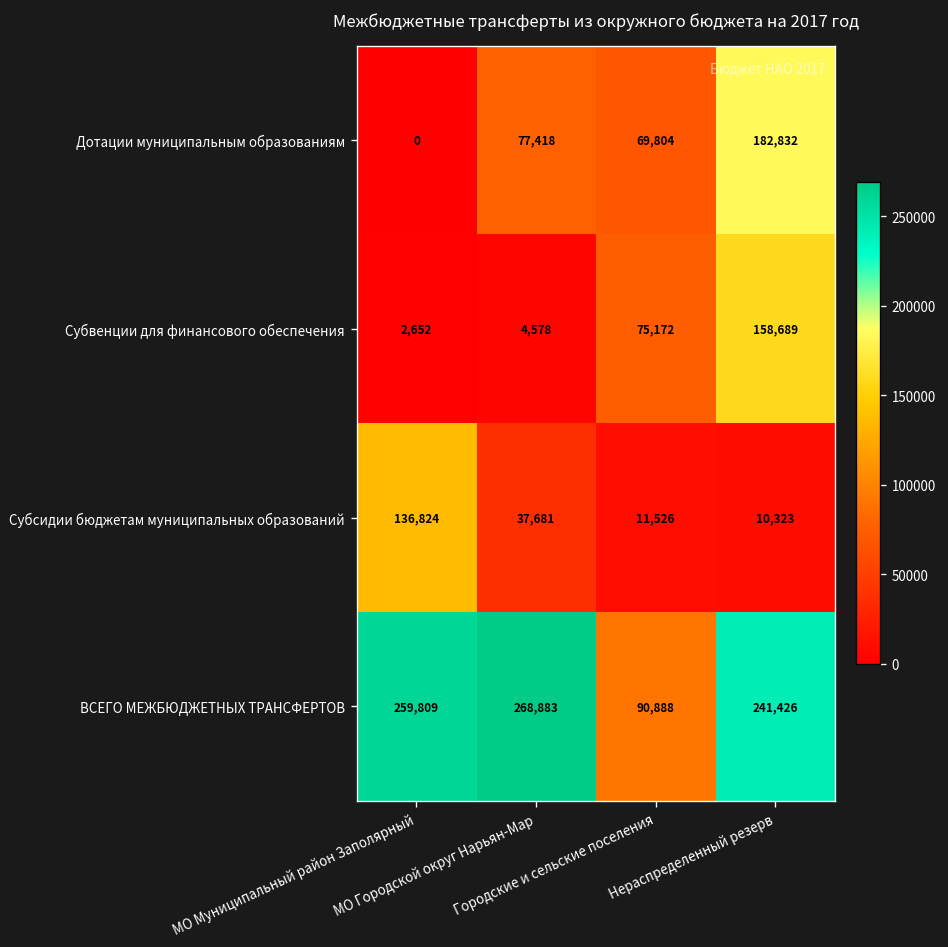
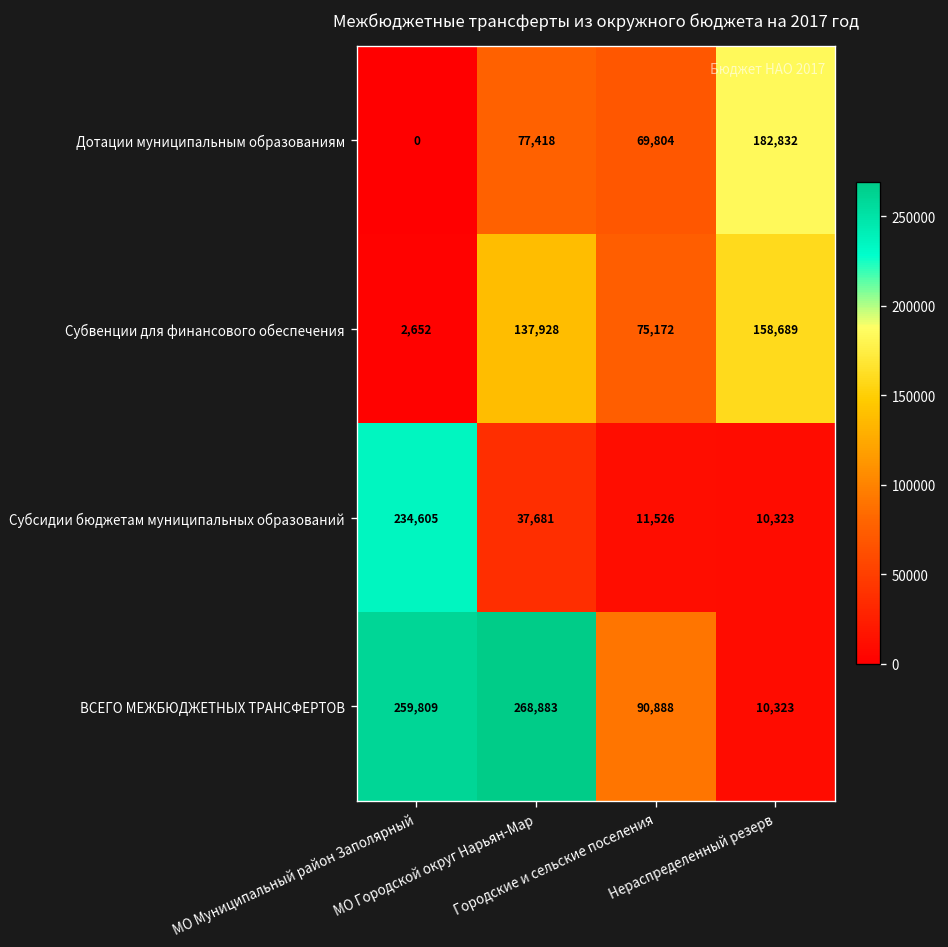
Субвенции для финансового обеспечения, МО Городской округ Нарьян-Мар: 4,578 -> 137,928
Субсидии бюджетам муниципальных образований, МО Муниципальный район Заполярный: 136,824 -> 234,605
ВСЕГО МЕЖБЮДЖЕТНЫХ ТРАНСФЕРТОВ, Нераспределенный резерв: 241,426 -> 10,323
